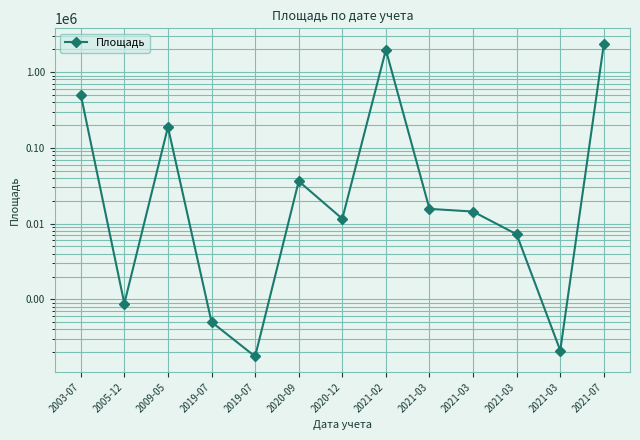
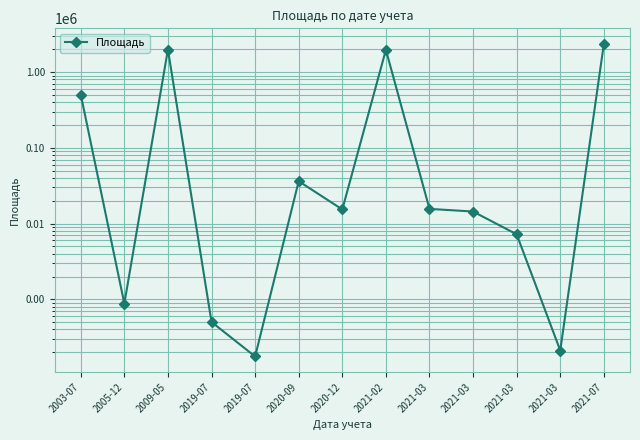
2009-05: 190000 -> 2000000
2020-12: 12000 -> 15000
